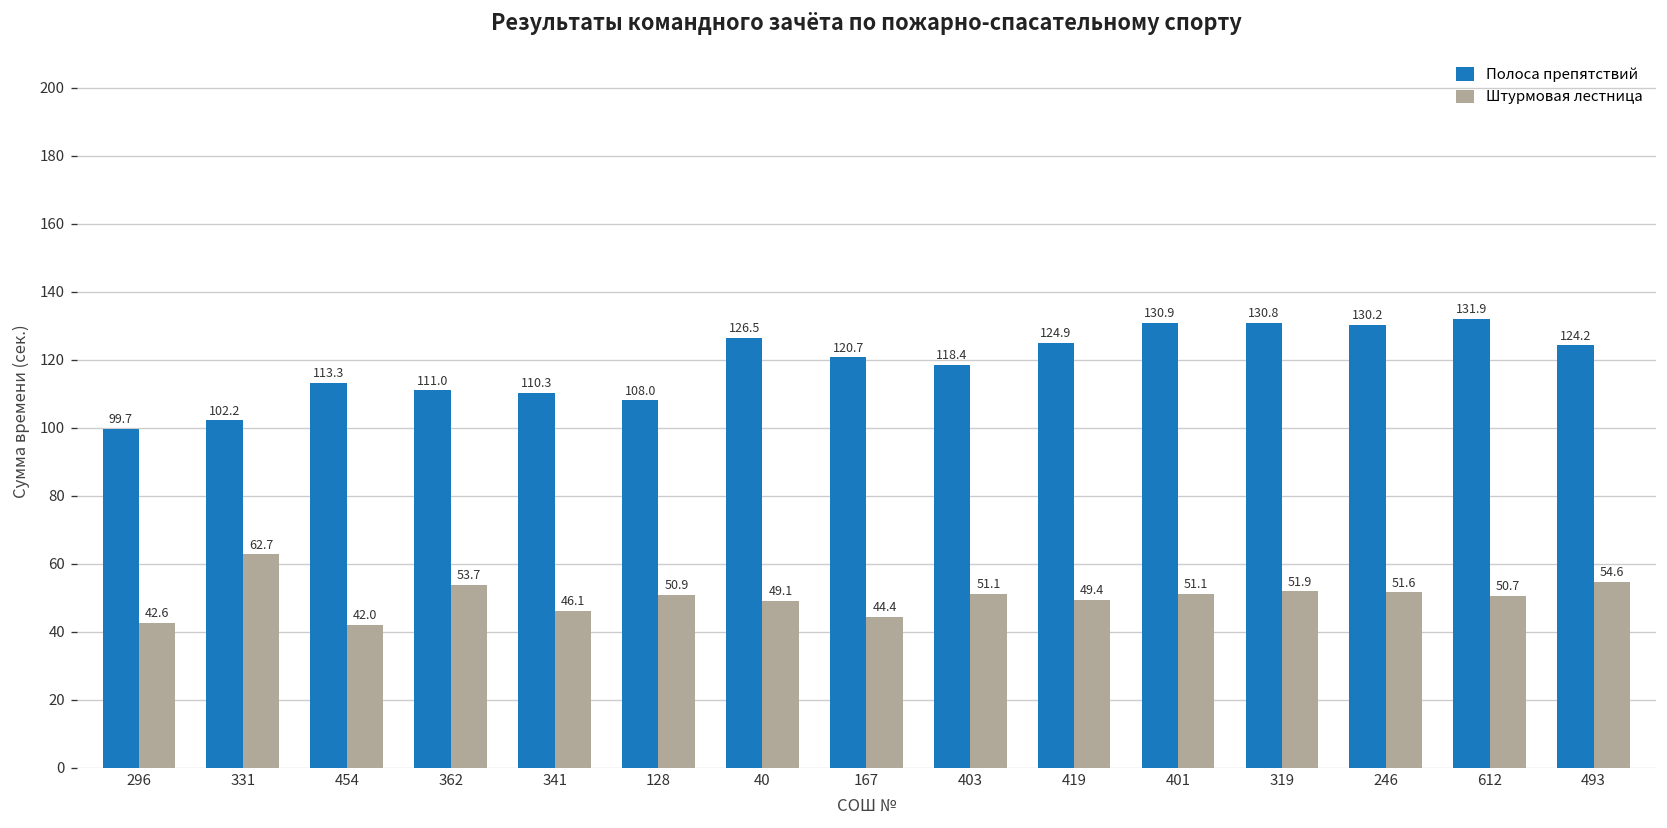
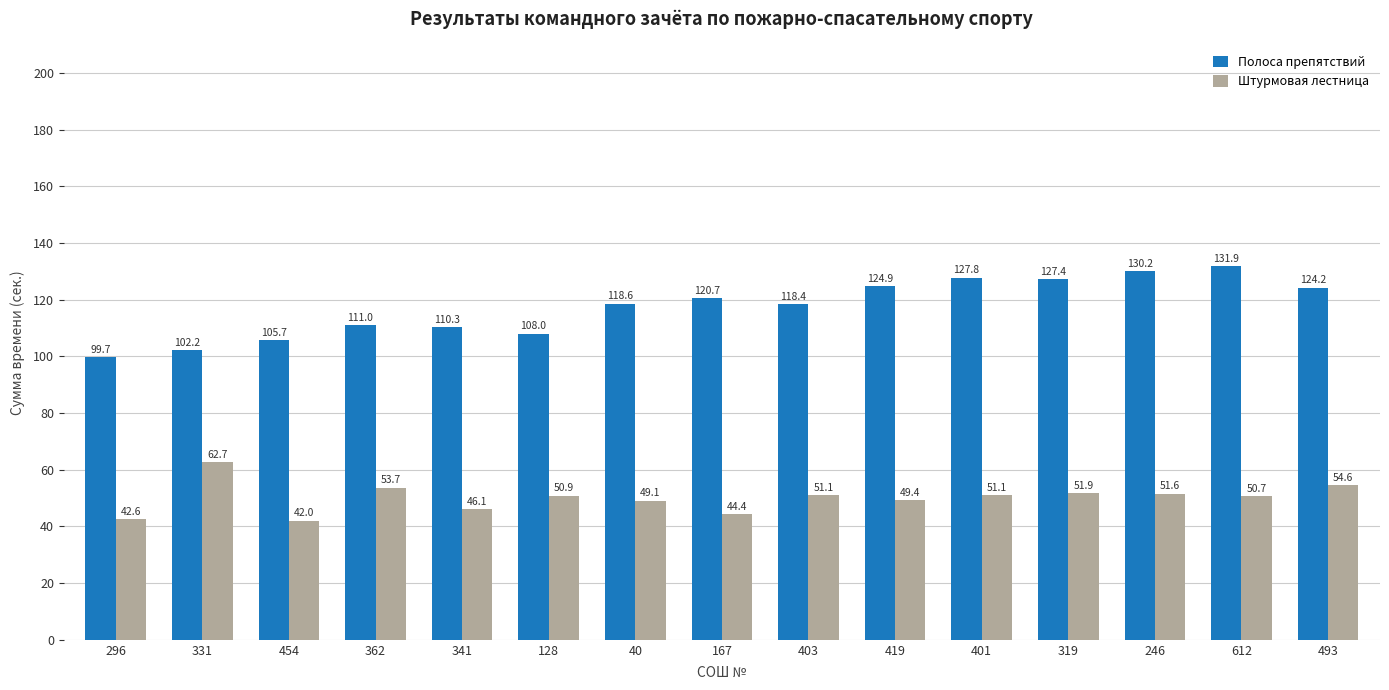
Полоса препятствий, 454: 113.3 -> 105.7
Полоса препятствий, 40: 126.5 -> 118.6
Полоса препятствий, 401: 130.9 -> 127.8
Полоса препятствий, 319: 130.8 -> 127.4
